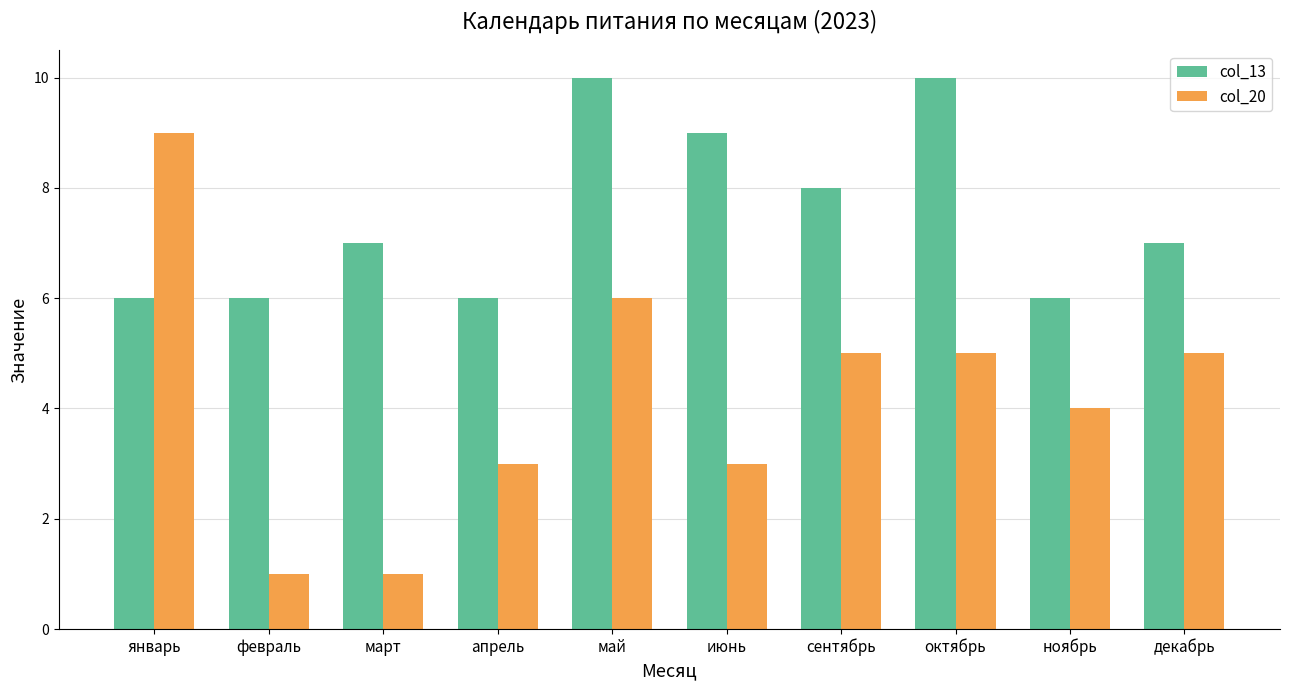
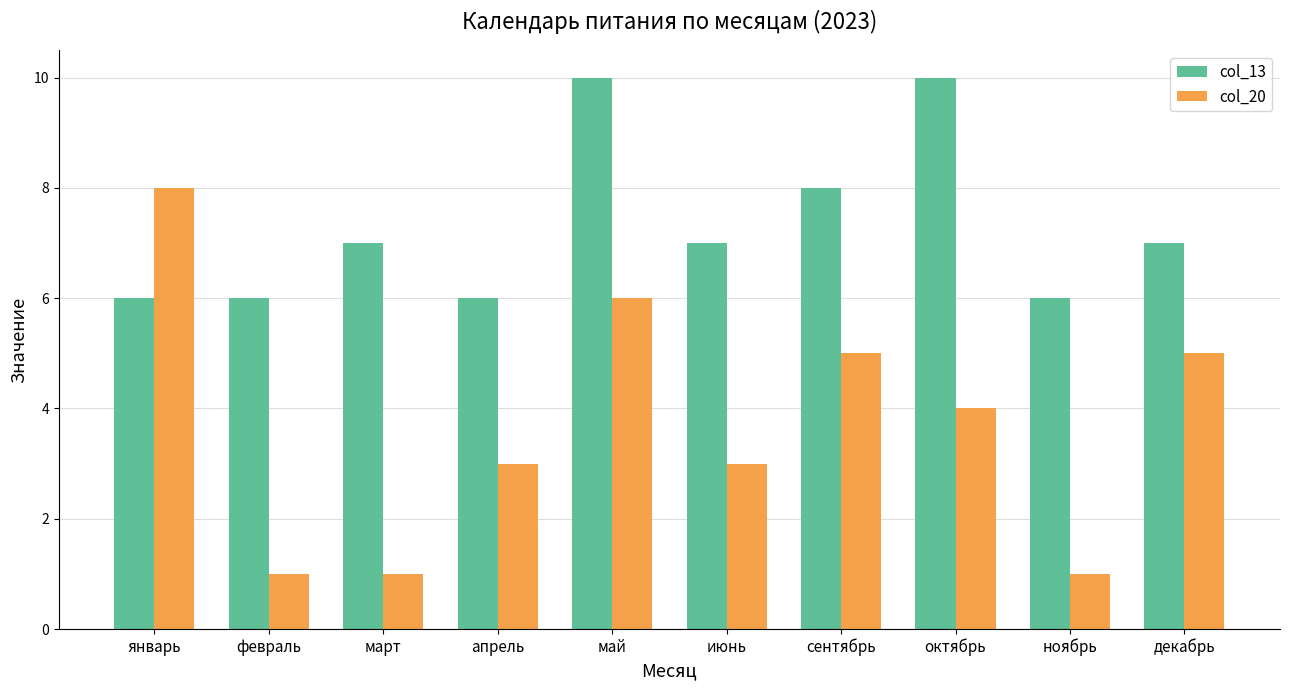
col_20, январь: 9 -> 8
col_13, июнь: 9 -> 7
col_20, октябрь: 5 -> 4
col_20, ноябрь: 4 -> 1
